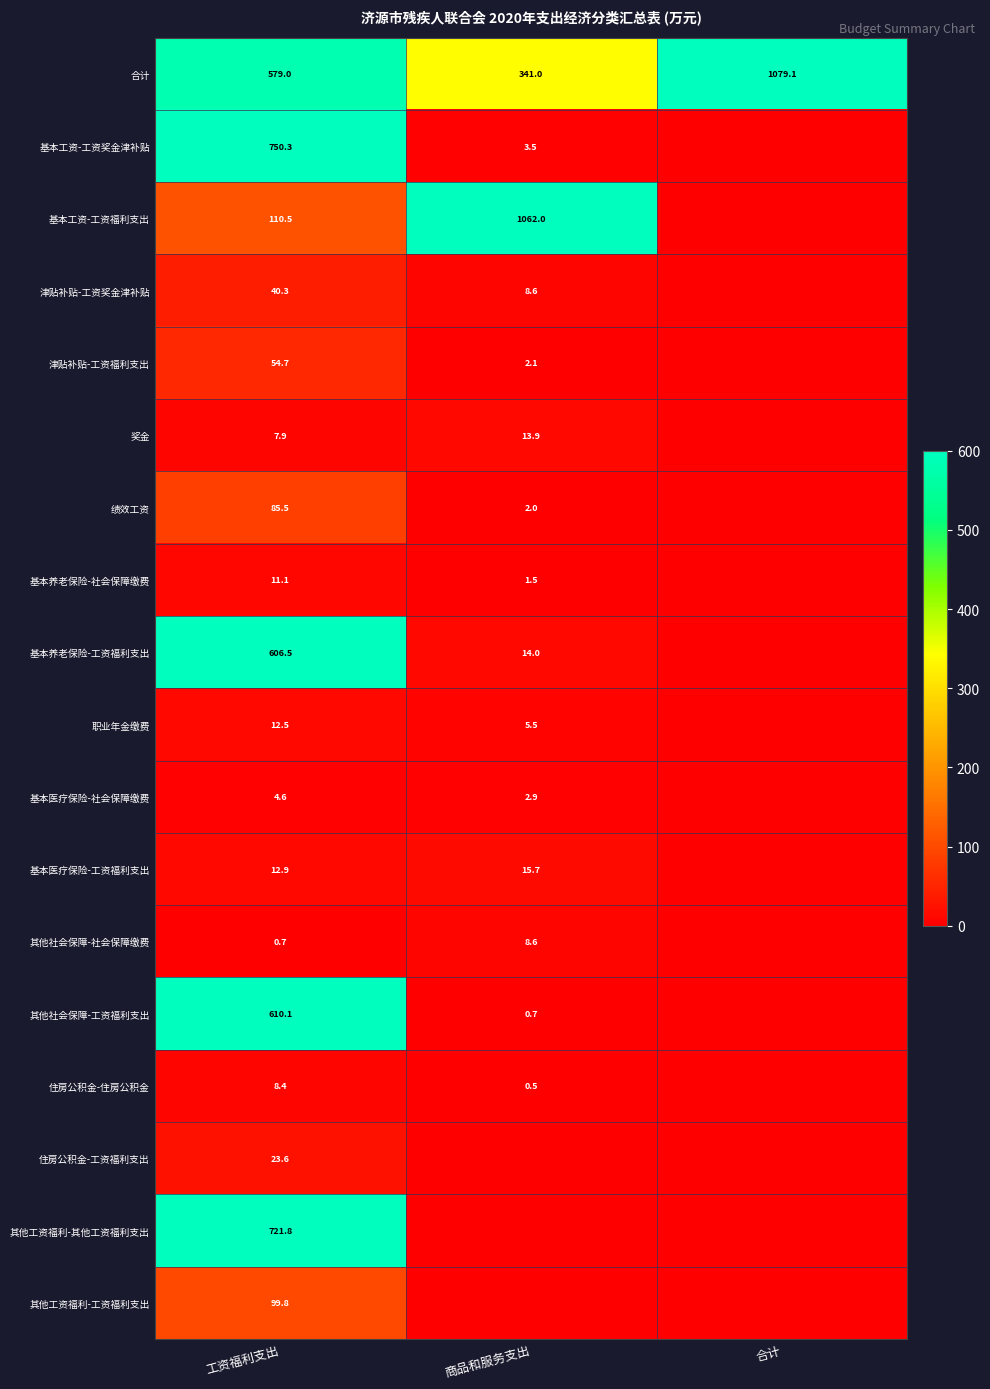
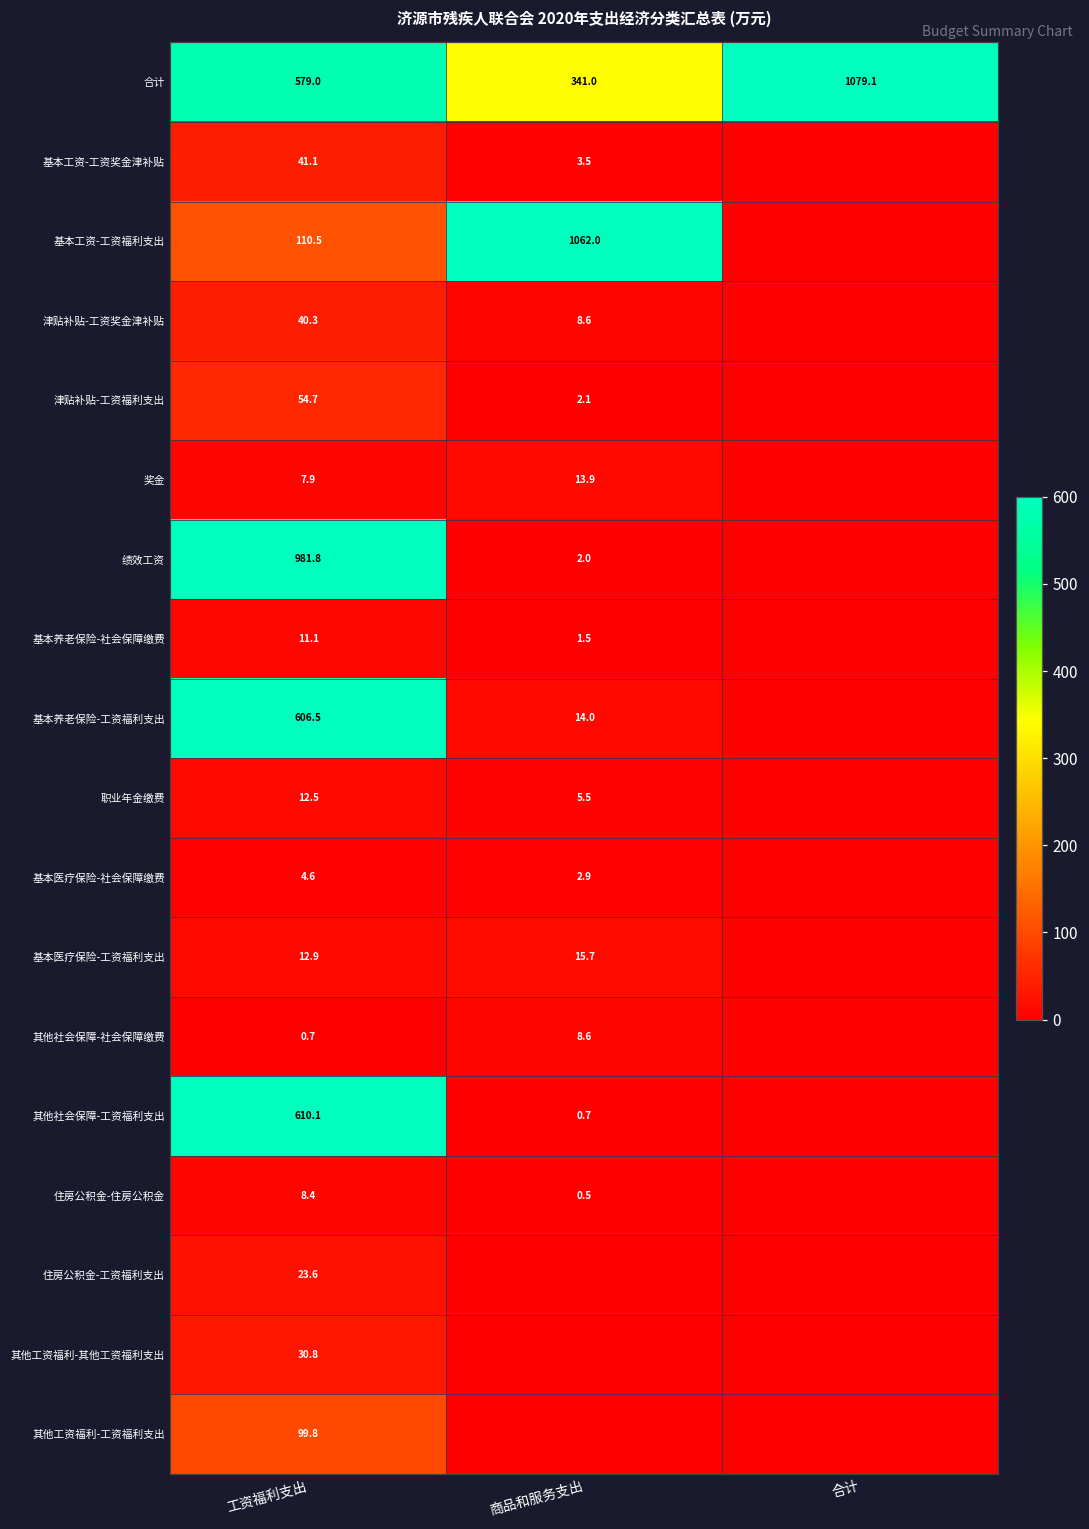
基本工资-工资奖金津补贴, 工资福利支出: 750.3 -> 41.1
绩效工资, 工资福利支出: 85.5 -> 981.8
其他工资福利-其他工资福利支出, 工资福利支出: 721.8 -> 30.8
